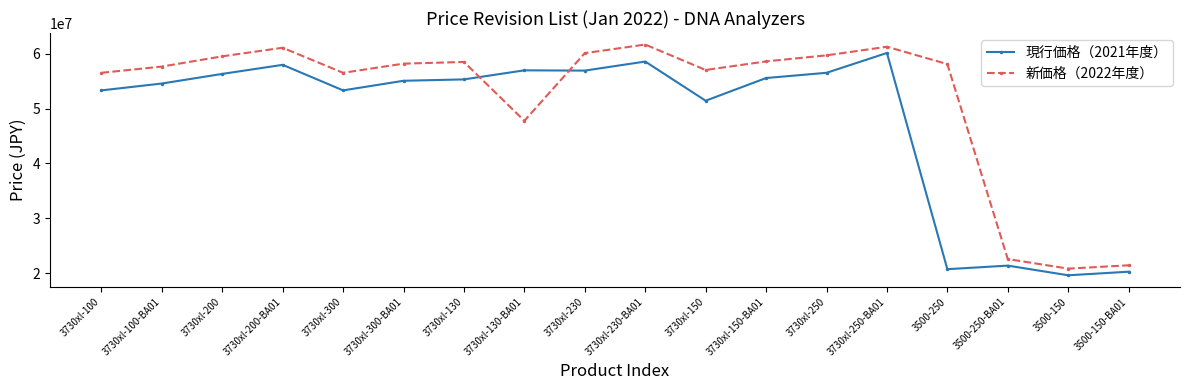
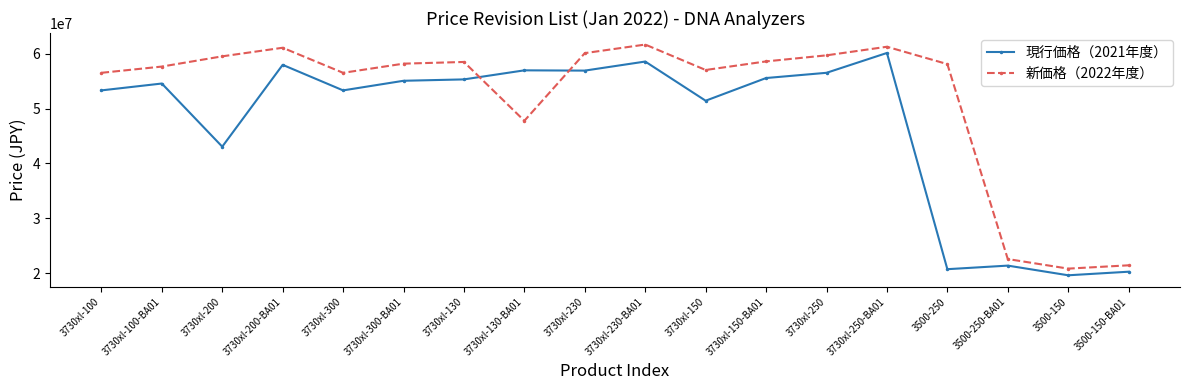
現行価格（2021年度）, 3730xl-200: 56000000 -> 43000000
